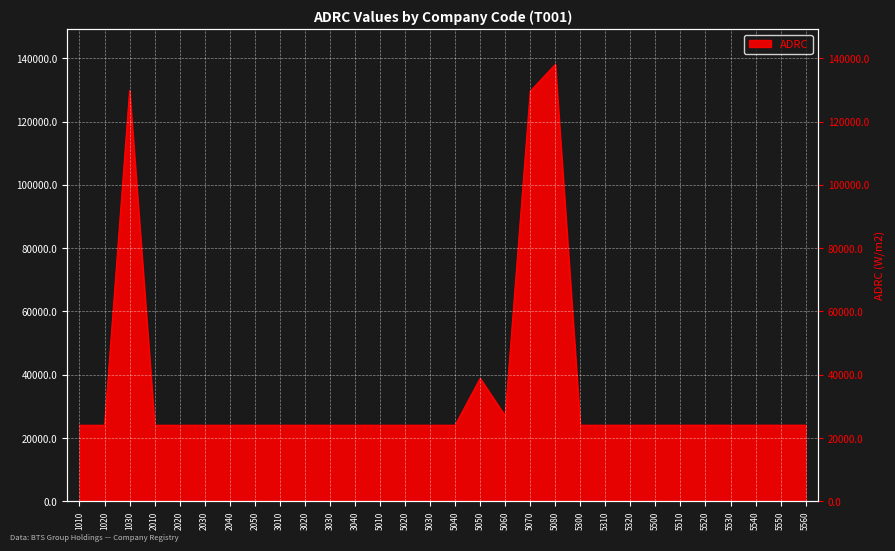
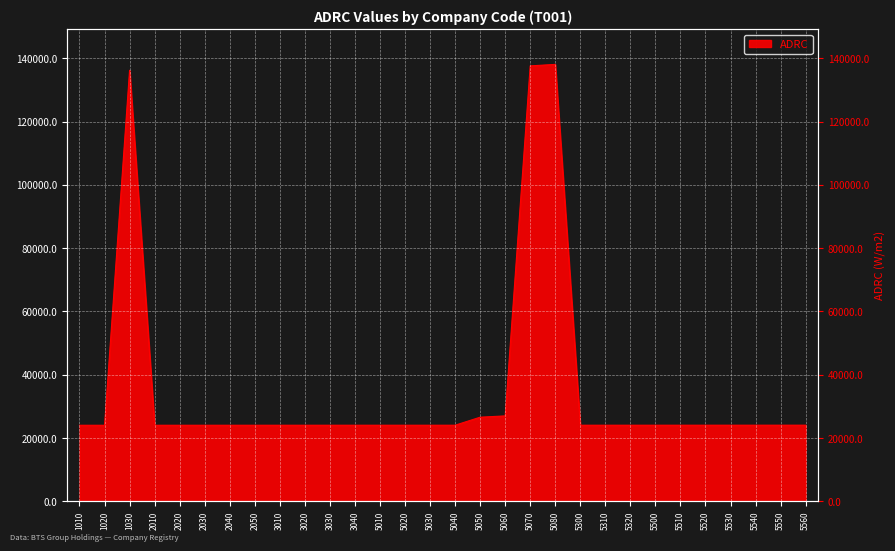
1030: 130000 -> 136000
5050: 39000 -> 27000
5070: 130000 -> 138000
